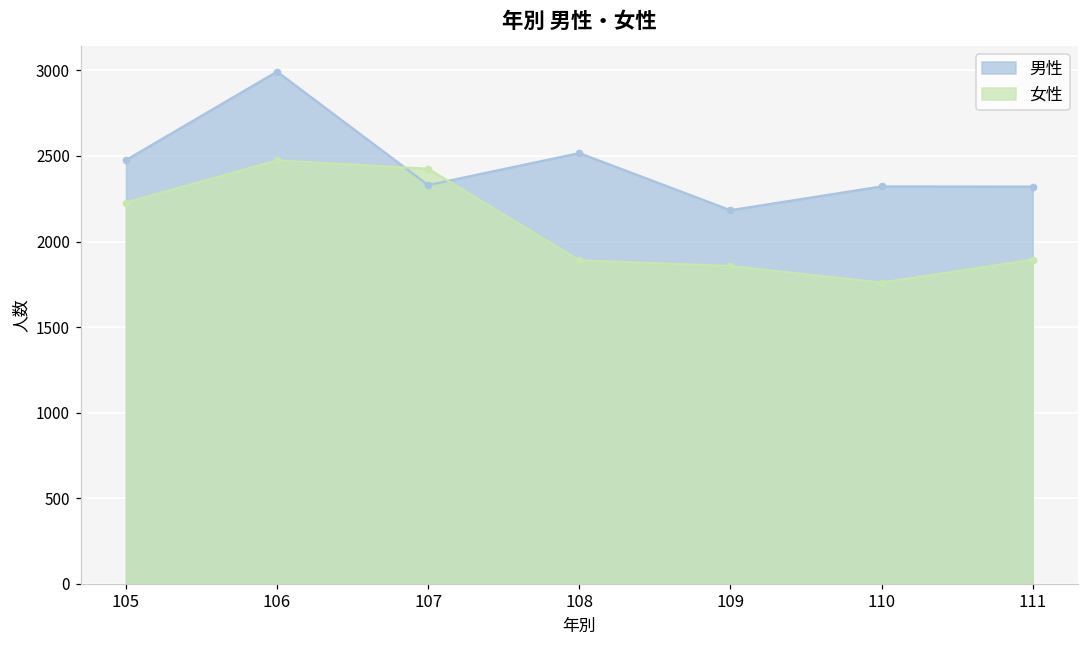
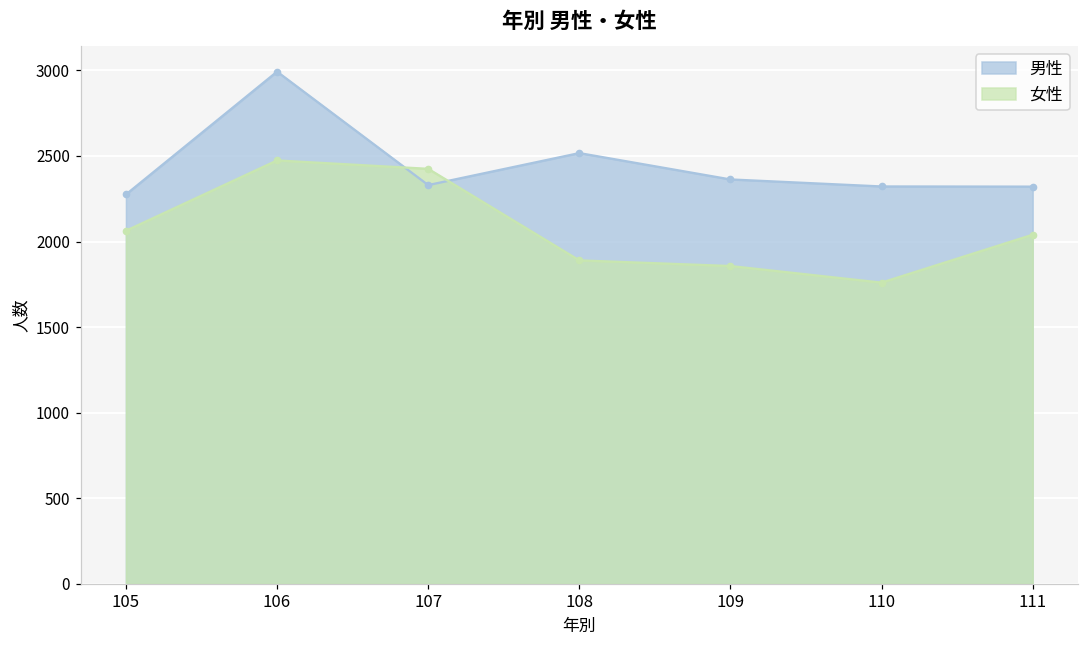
男性, 105: 2480 -> 2280
女性, 105: 2230 -> 2060
男性, 109: 2180 -> 2360
女性, 111: 1890 -> 2040
